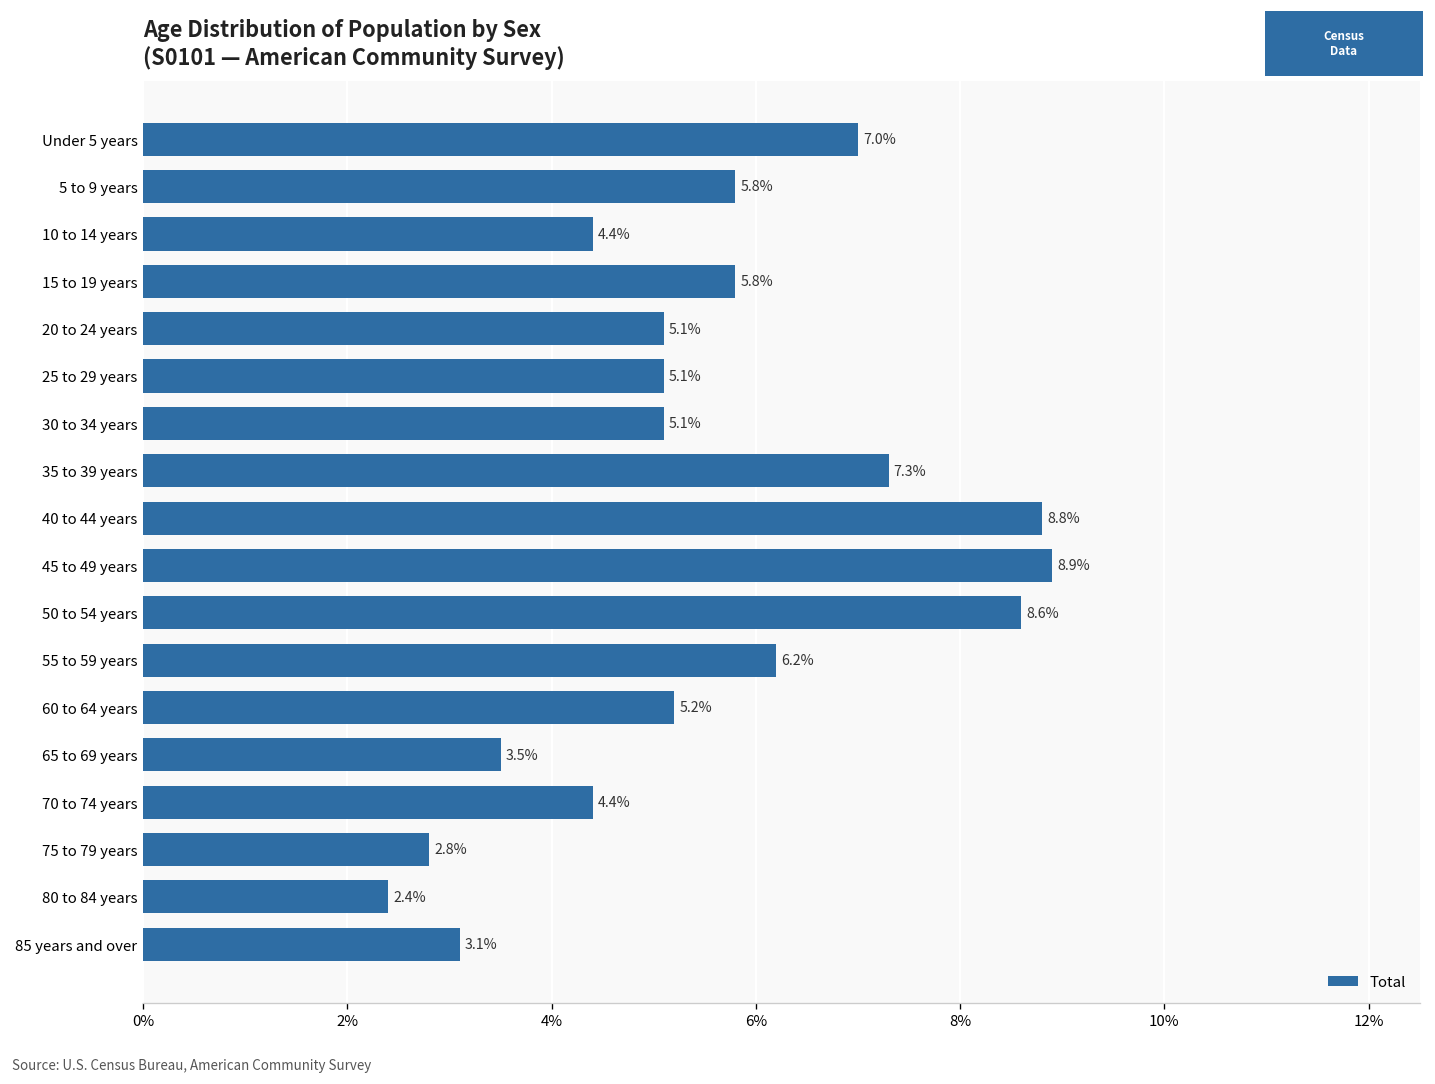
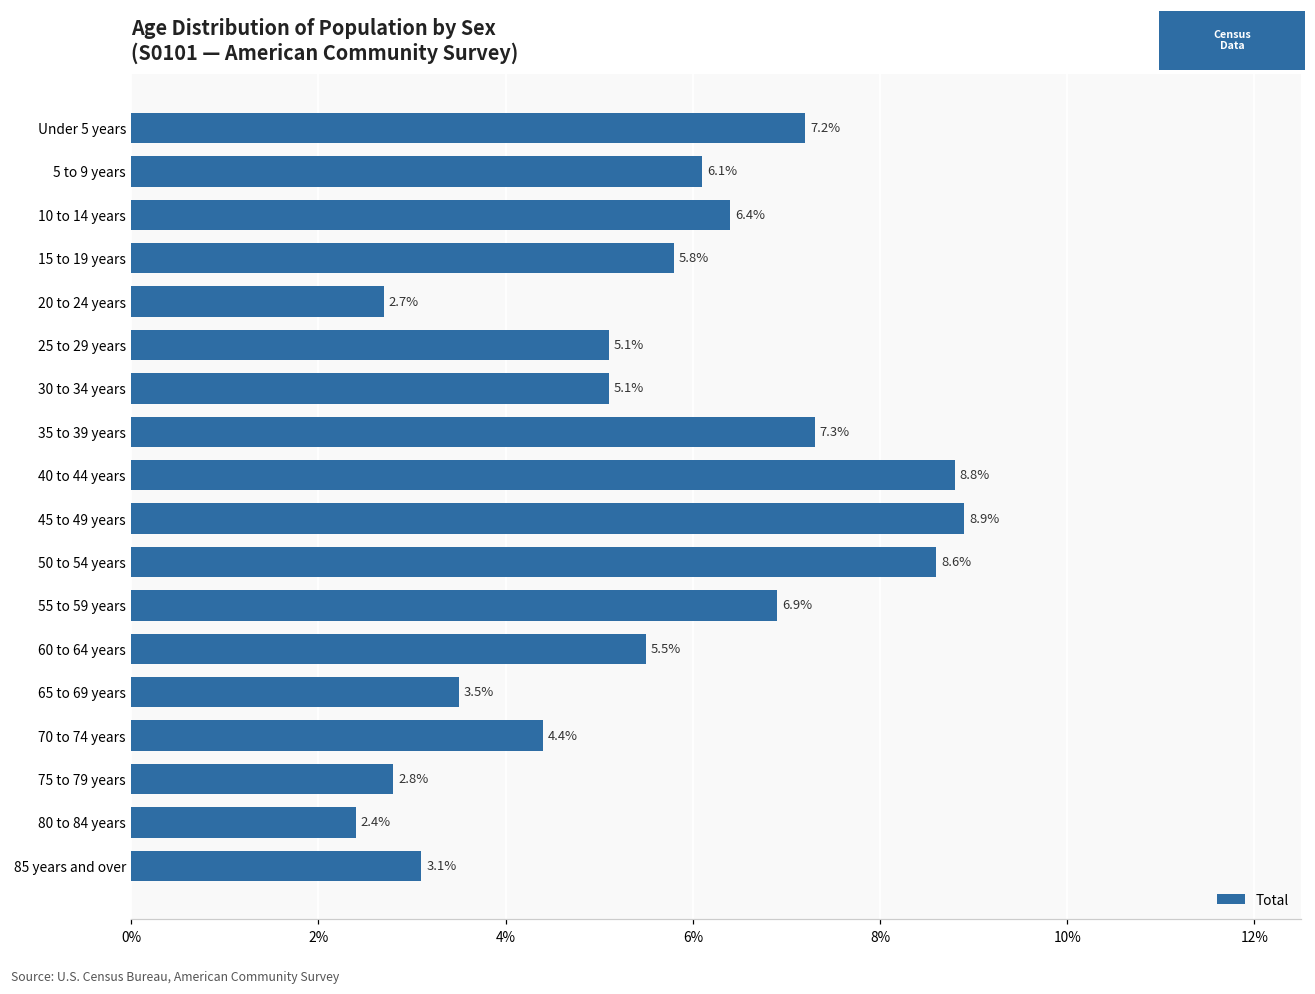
Under 5 years: 7.0% -> 7.2%
5 to 9 years: 5.8% -> 6.1%
10 to 14 years: 4.4% -> 6.4%
20 to 24 years: 5.1% -> 2.7%
55 to 59 years: 6.2% -> 6.9%
60 to 64 years: 5.2% -> 5.5%
